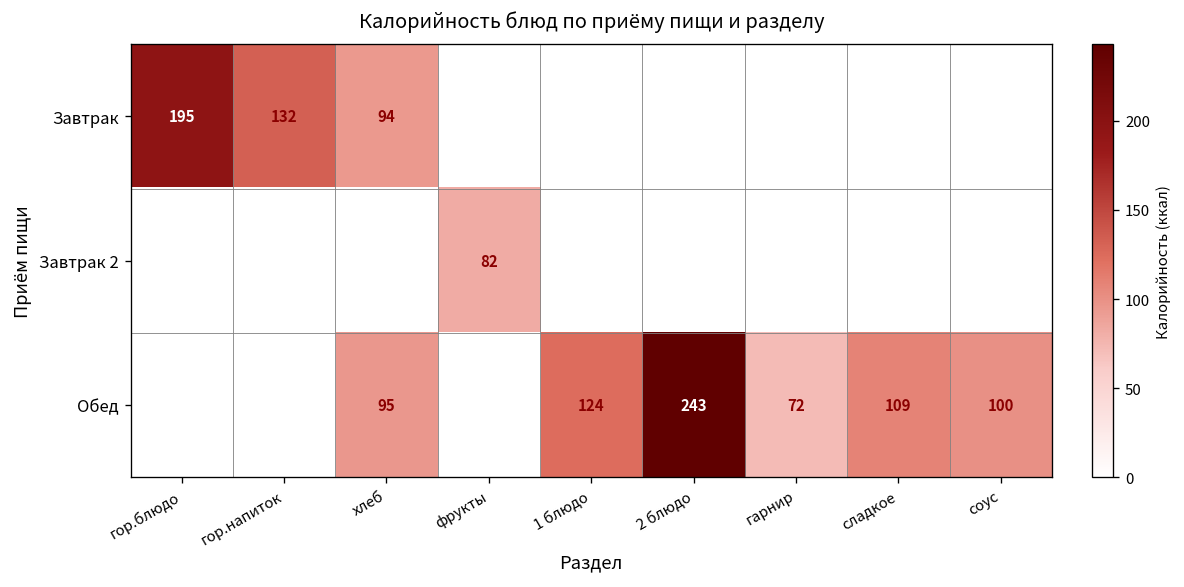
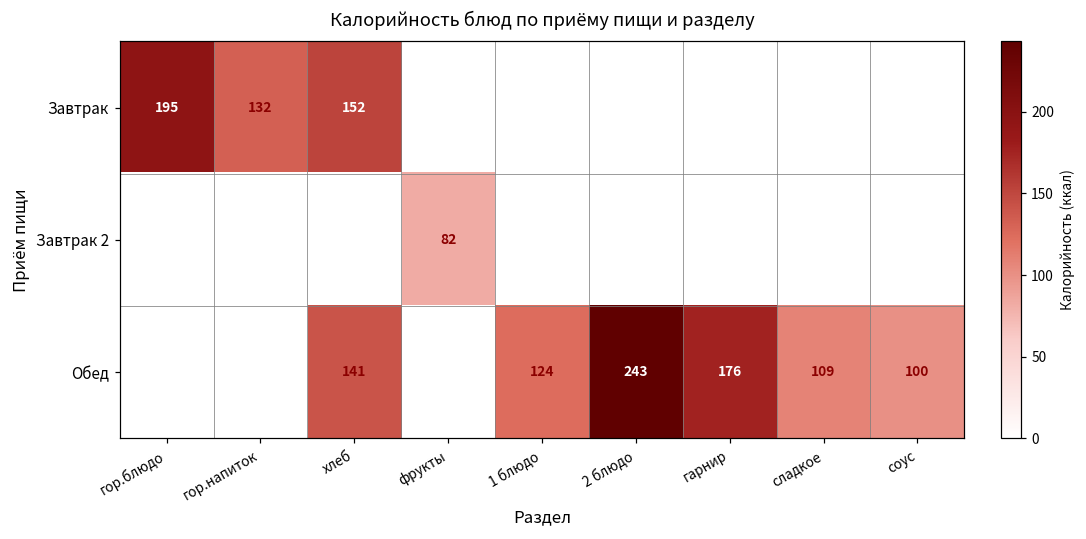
Завтрак, хлеб: 94 -> 152
Обед, хлеб: 95 -> 141
Обед, гарнир: 72 -> 176
